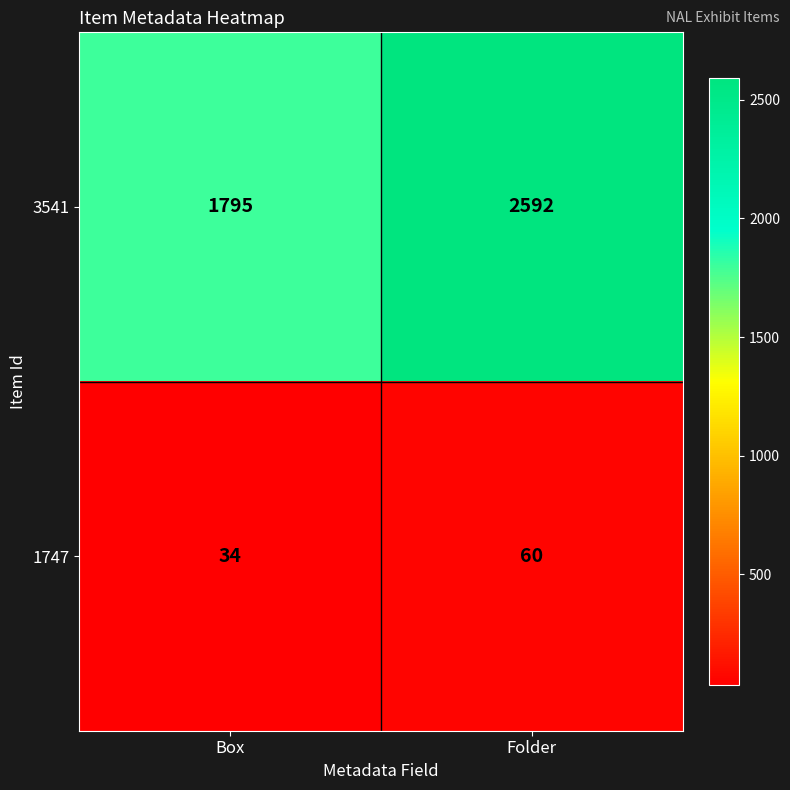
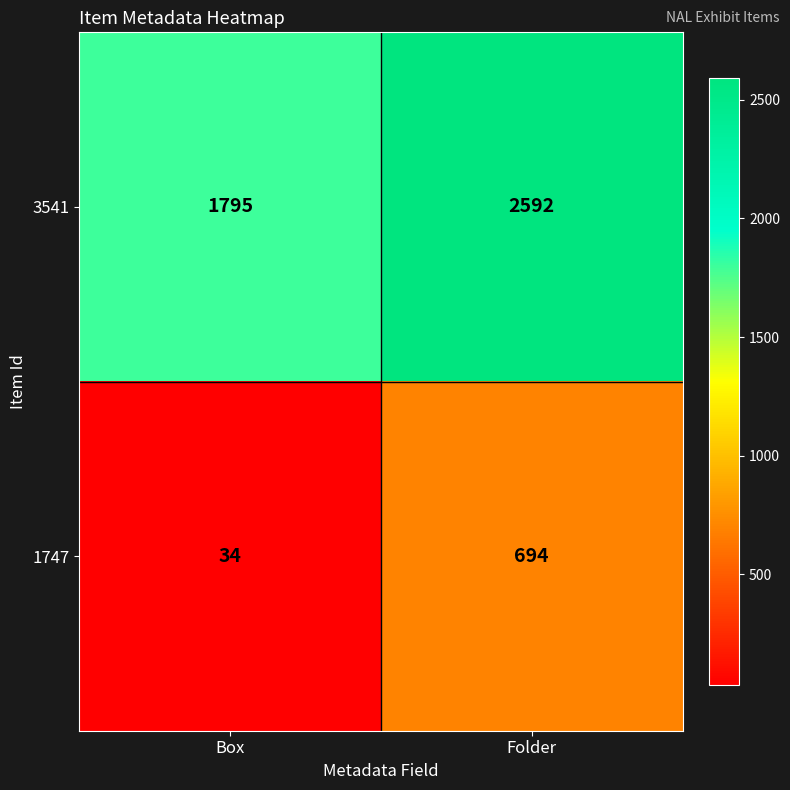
1747, Folder: 60 -> 694
